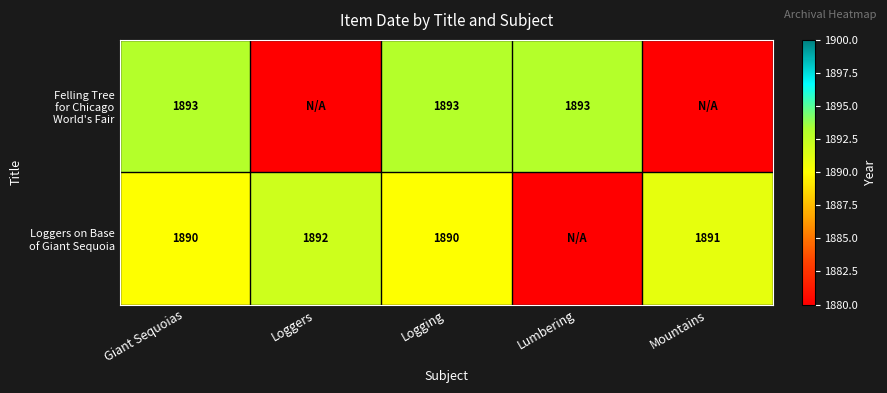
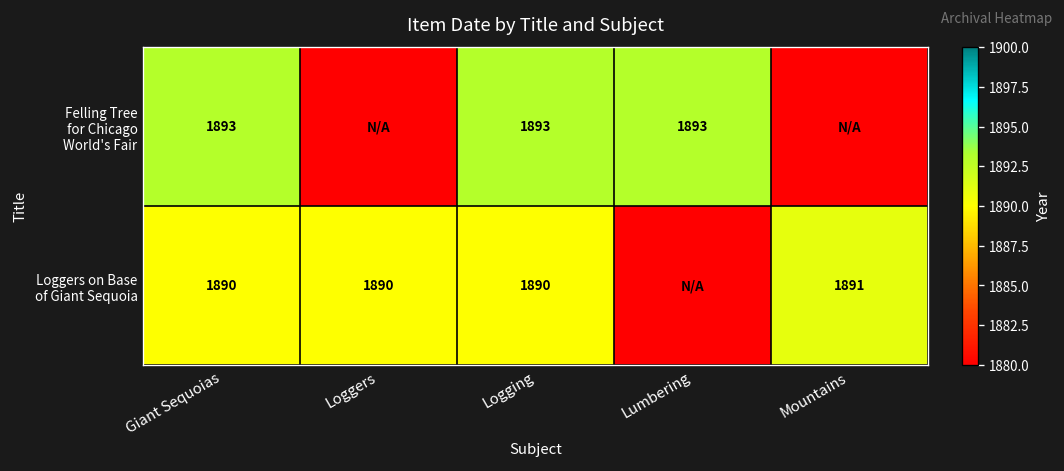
Loggers on Base of Giant Sequoia, Loggers: 1892 -> 1890
